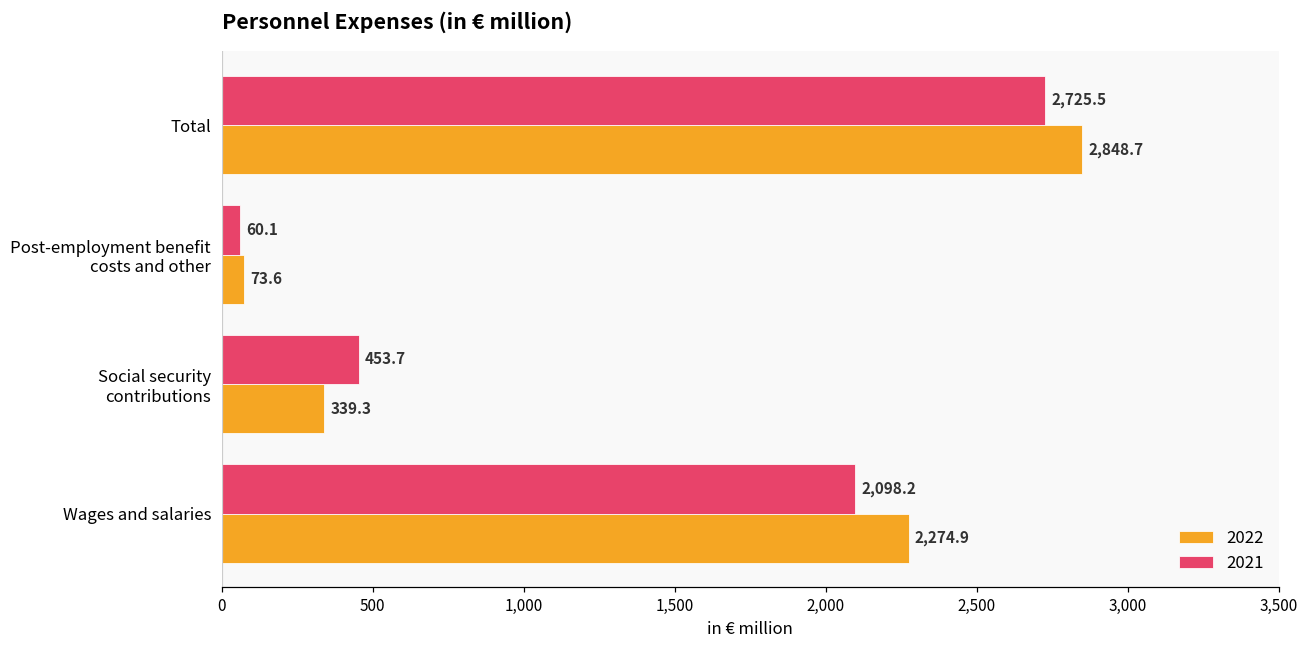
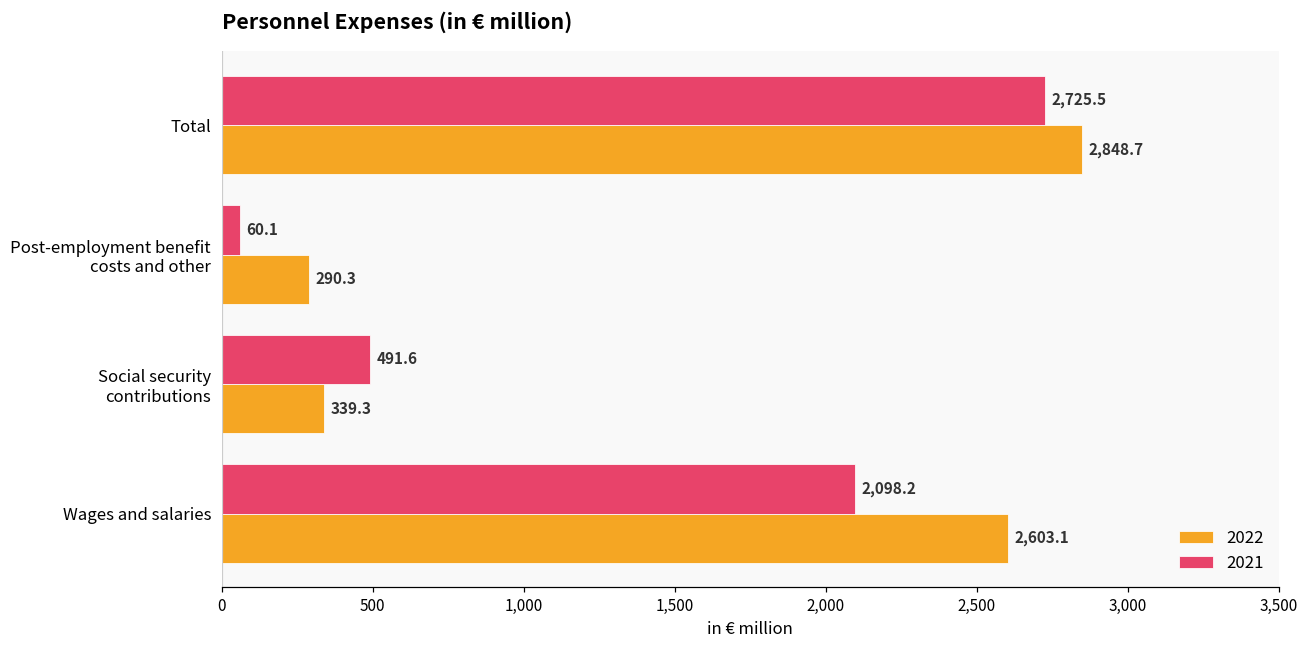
2022, Post-employment benefit costs and other: 73.6 -> 290.3
2021, Social security contributions: 453.7 -> 491.6
2022, Wages and salaries: 2,274.9 -> 2,603.1
